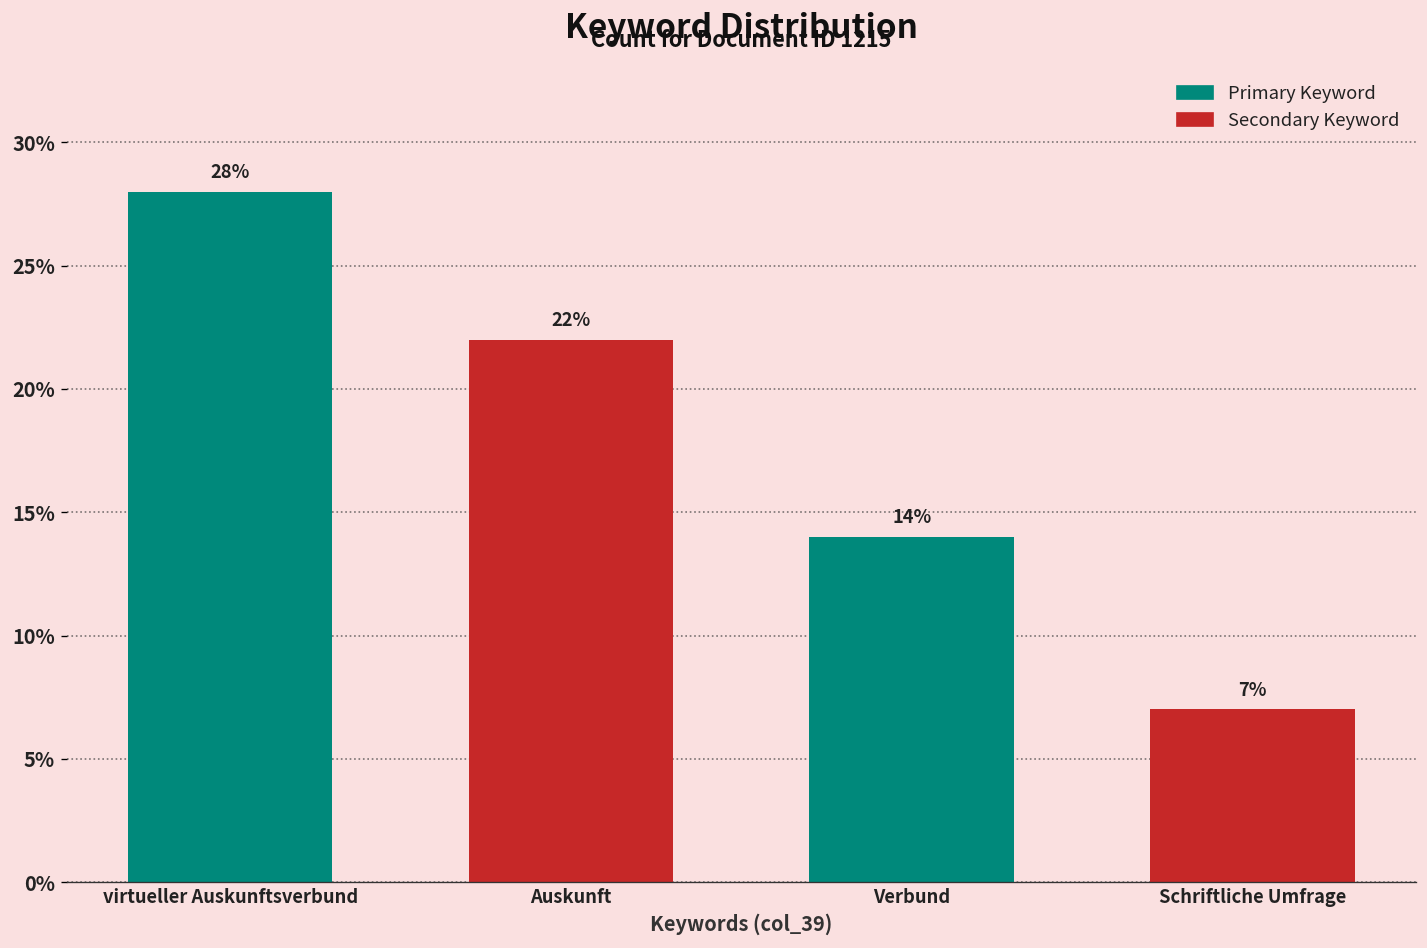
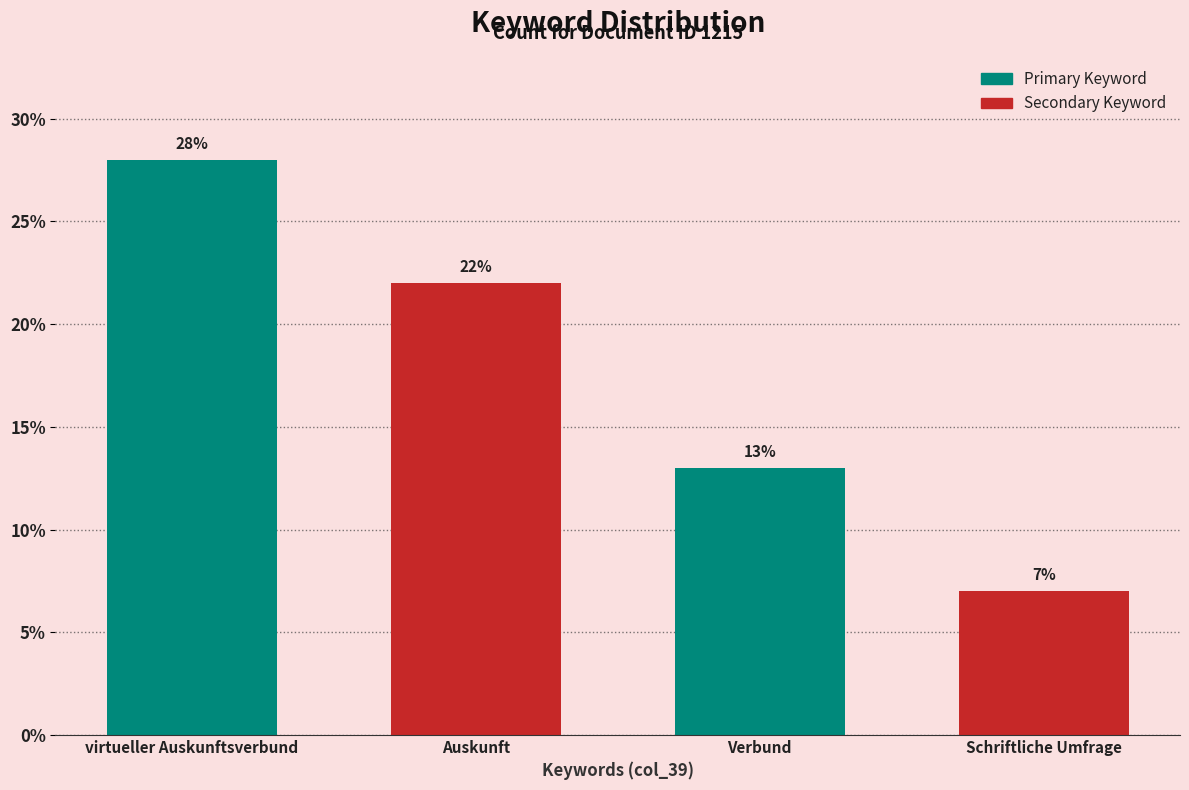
Verbund: 14% -> 13%
